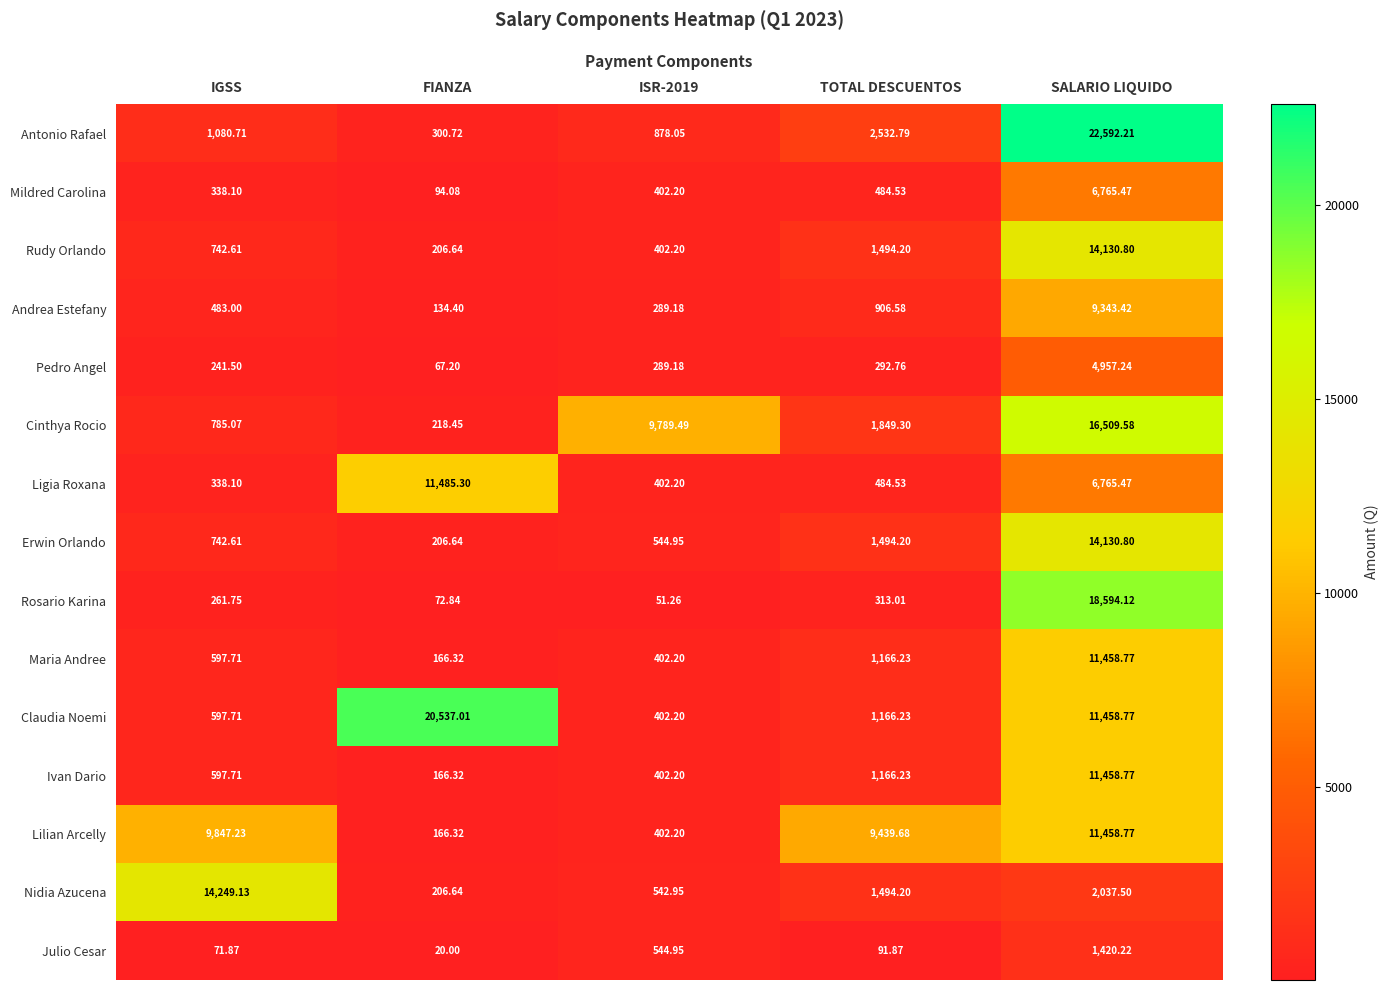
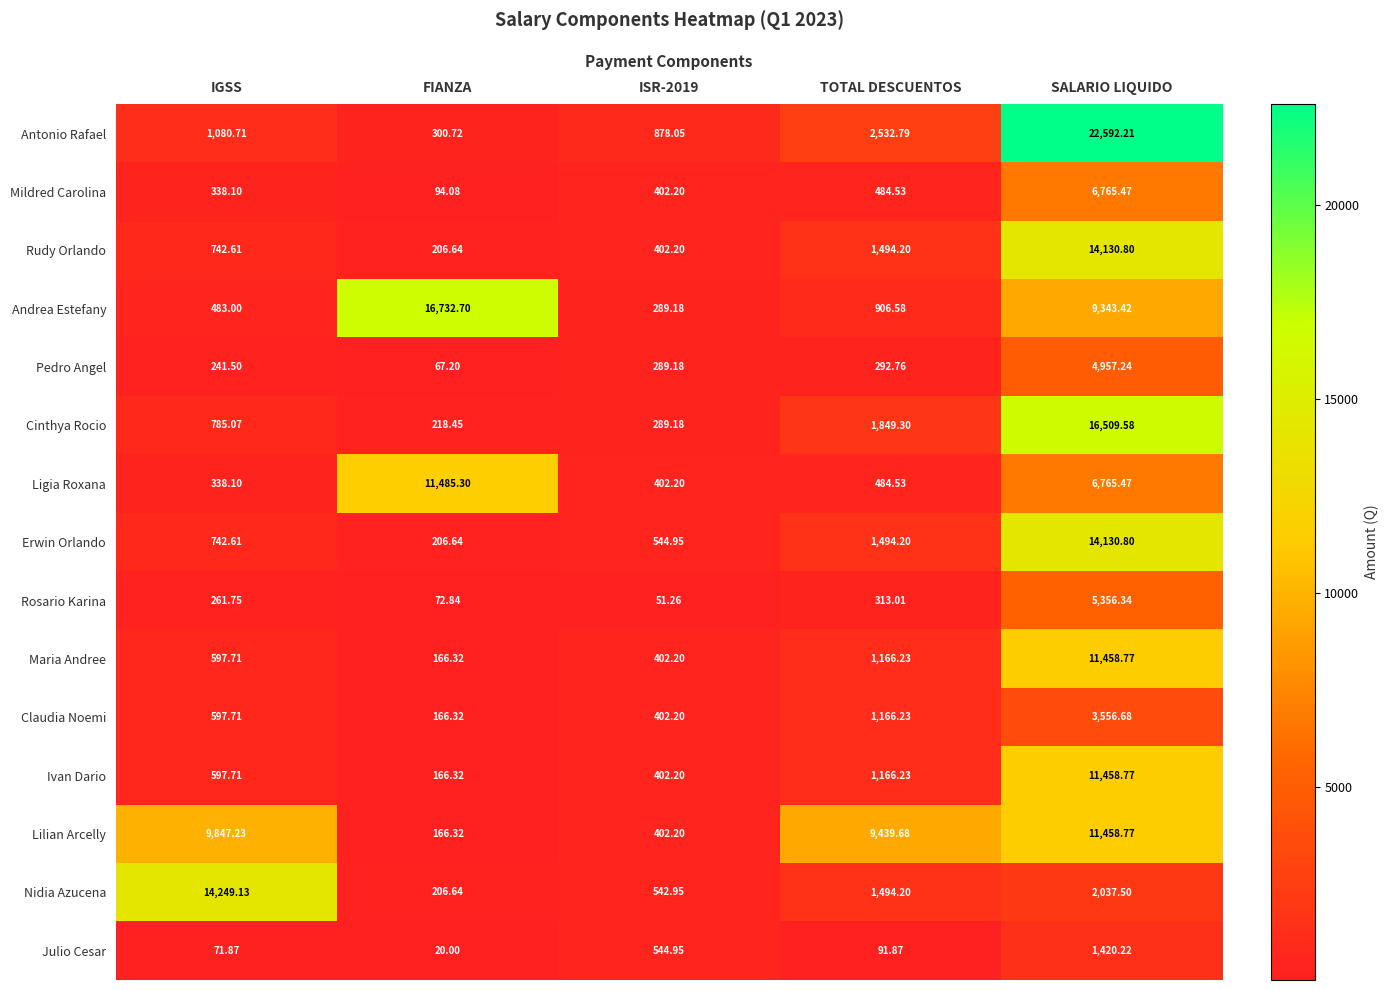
Andrea Estefany, FIANZA: 134.40 -> 16,732.70
Cinthya Rocio, ISR-2019: 9,789.49 -> 289.18
Rosario Karina, SALARIO LIQUIDO: 18,594.12 -> 5,356.34
Claudia Noemi, FIANZA: 20,537.01 -> 166.32
Claudia Noemi, SALARIO LIQUIDO: 11,458.77 -> 3,556.68
